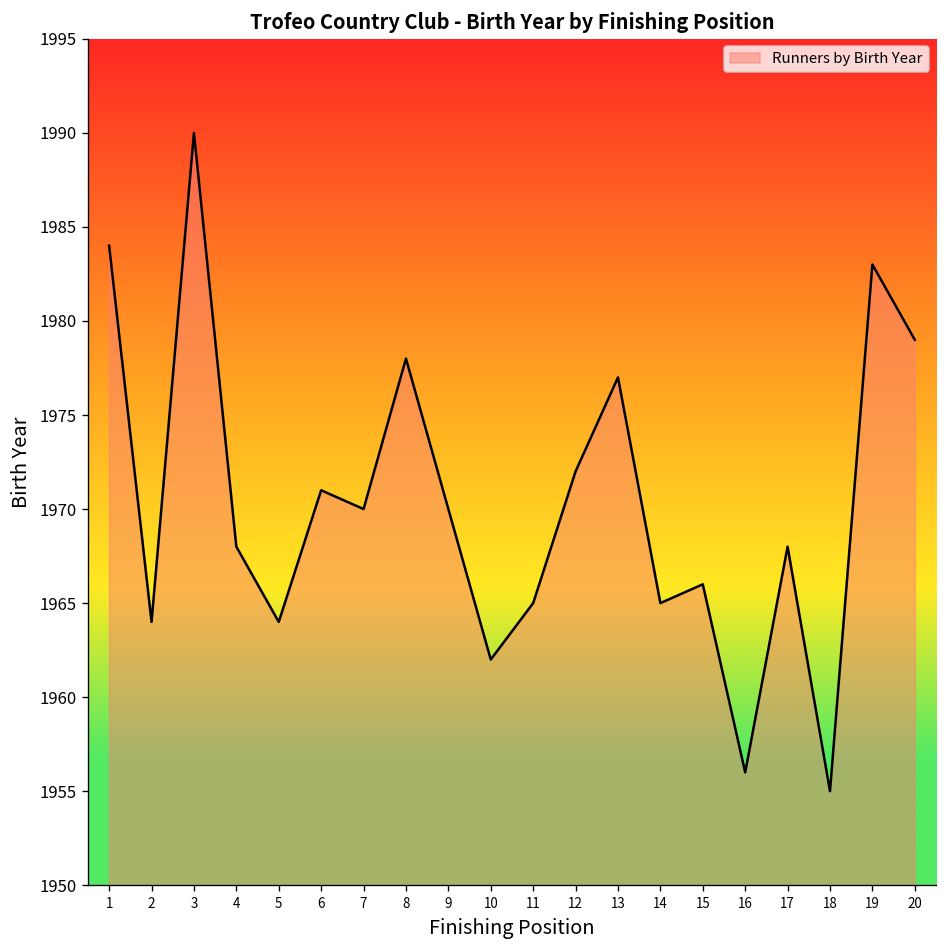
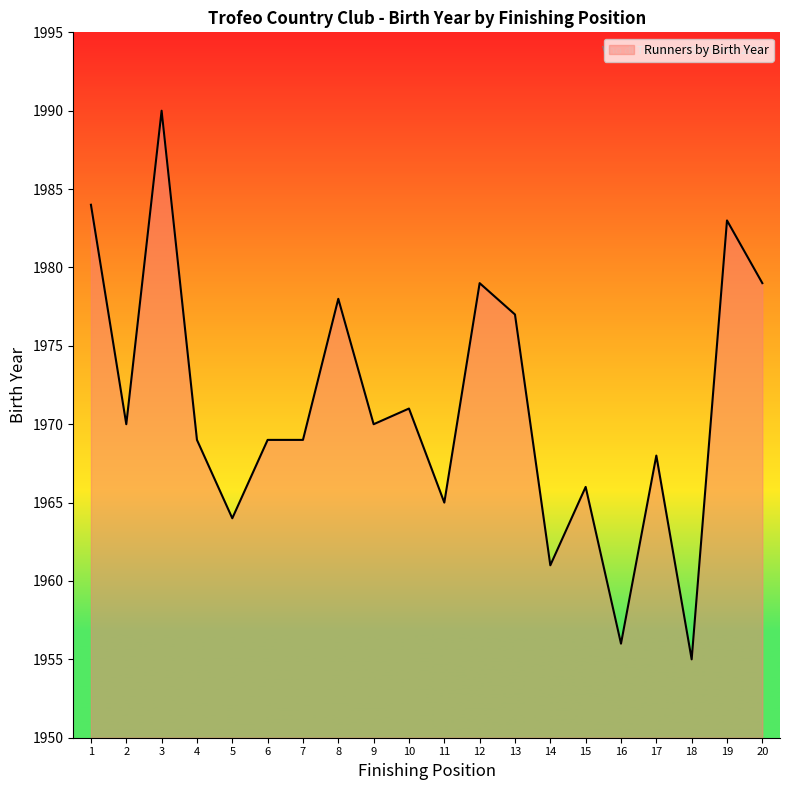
2: 1964 -> 1970
4: 1968 -> 1969
6: 1971 -> 1969
7: 1970 -> 1969
10: 1962 -> 1971
12: 1972 -> 1979
14: 1965 -> 1961
